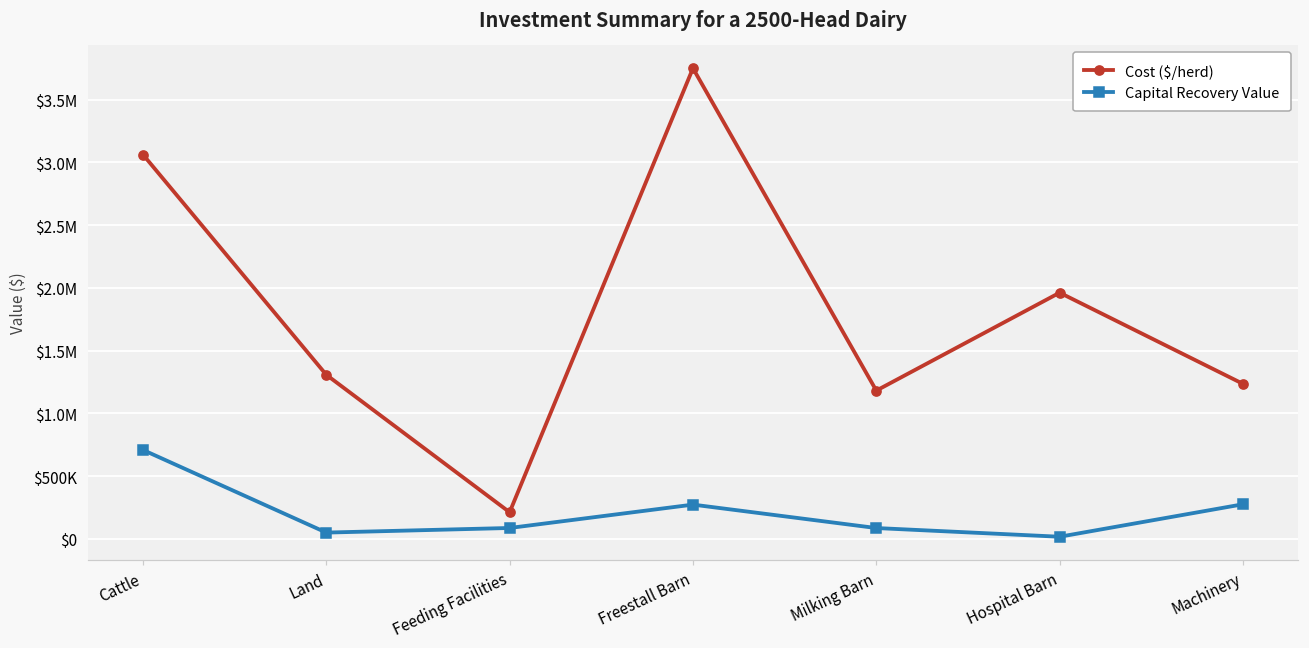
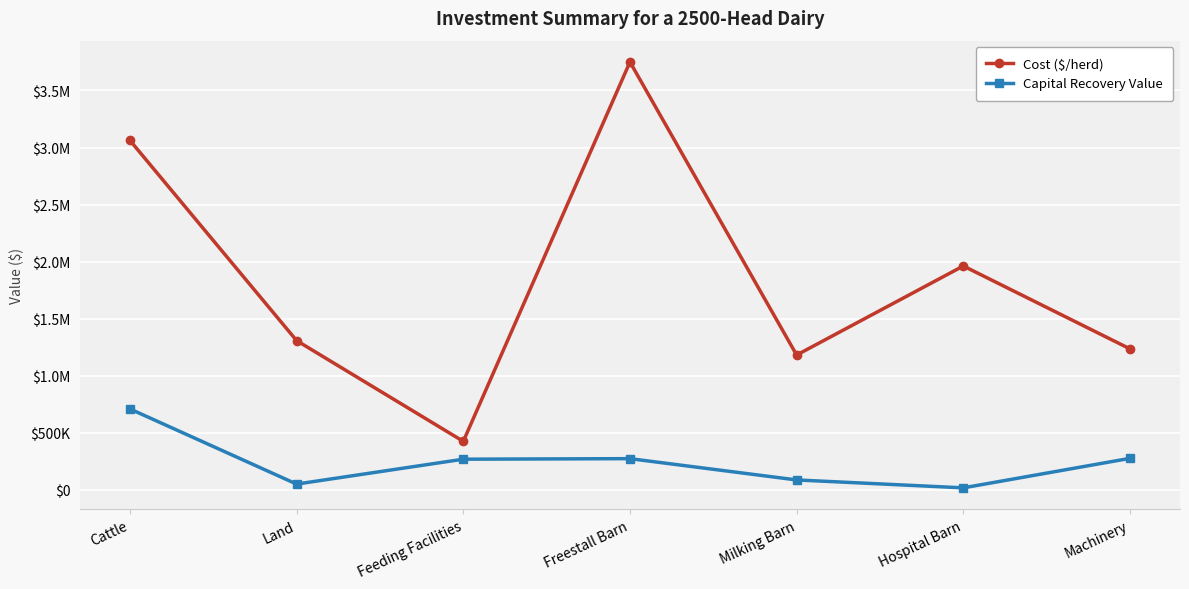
Cost ($/herd), Feeding Facilities: $210000 -> $420000
Capital Recovery Value, Feeding Facilities: $90000 -> $270000
